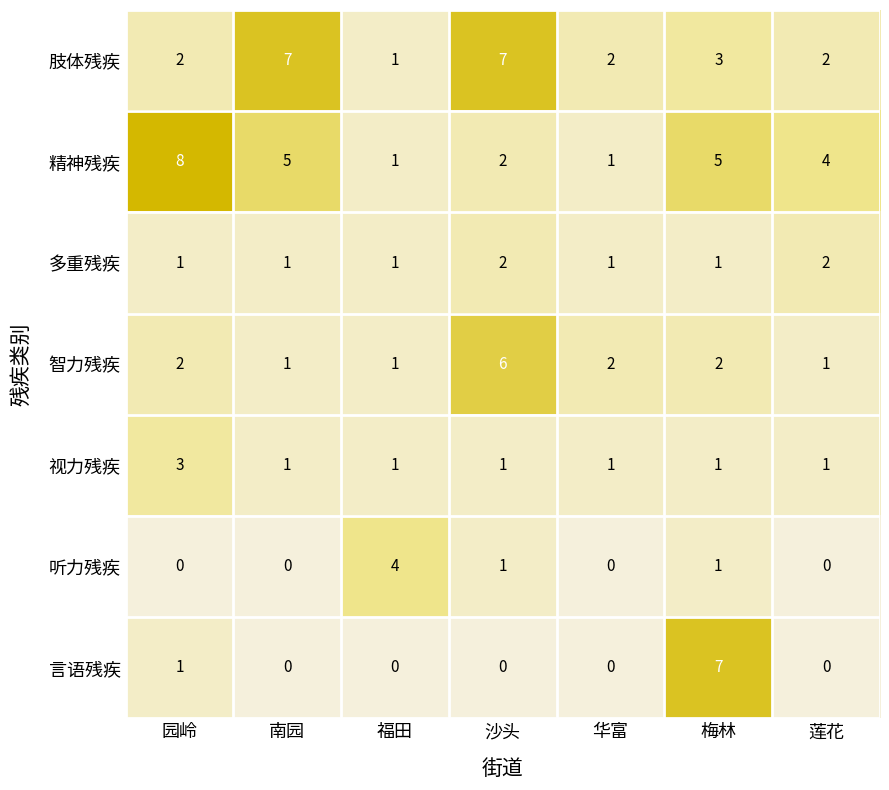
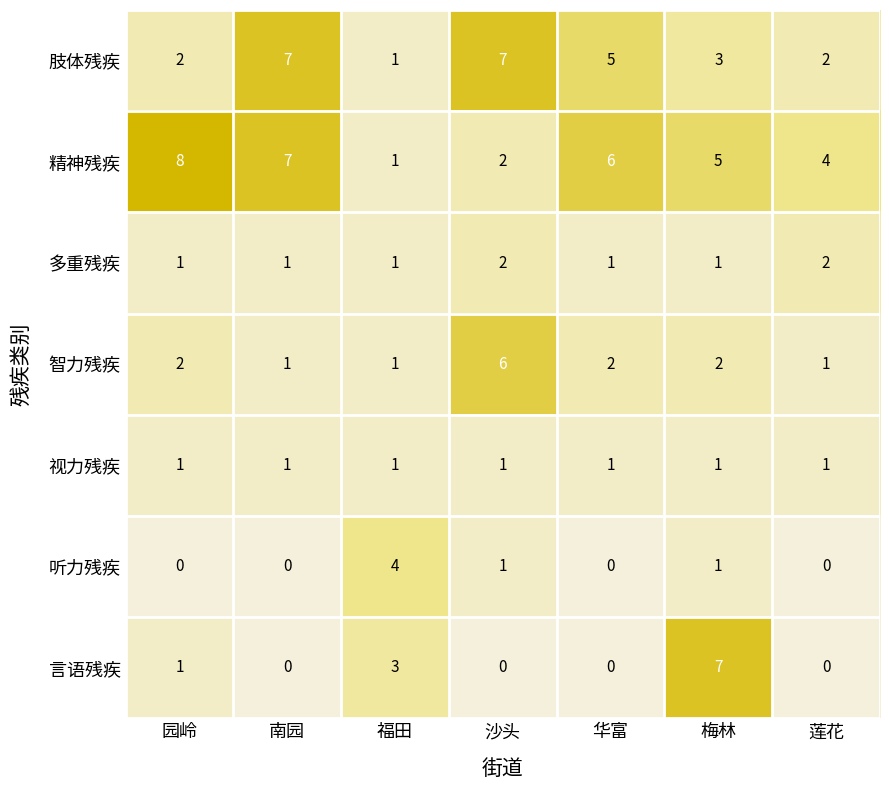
肢体残疾, 华富: 2 -> 5
精神残疾, 南园: 5 -> 7
精神残疾, 华富: 1 -> 6
视力残疾, 园岭: 3 -> 1
言语残疾, 福田: 0 -> 3
